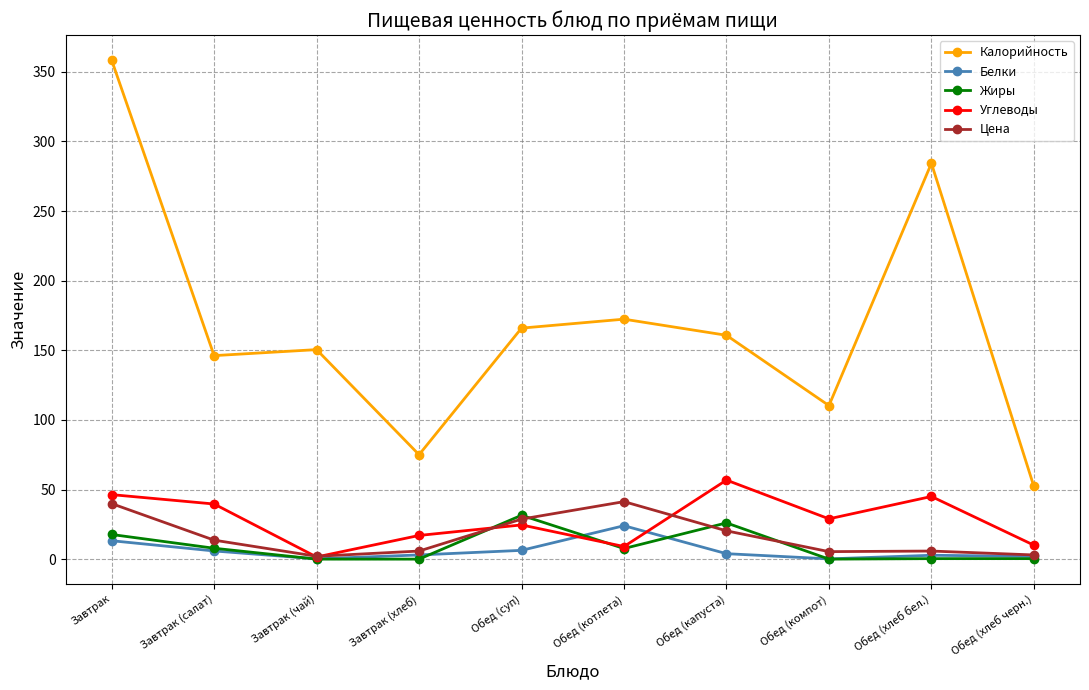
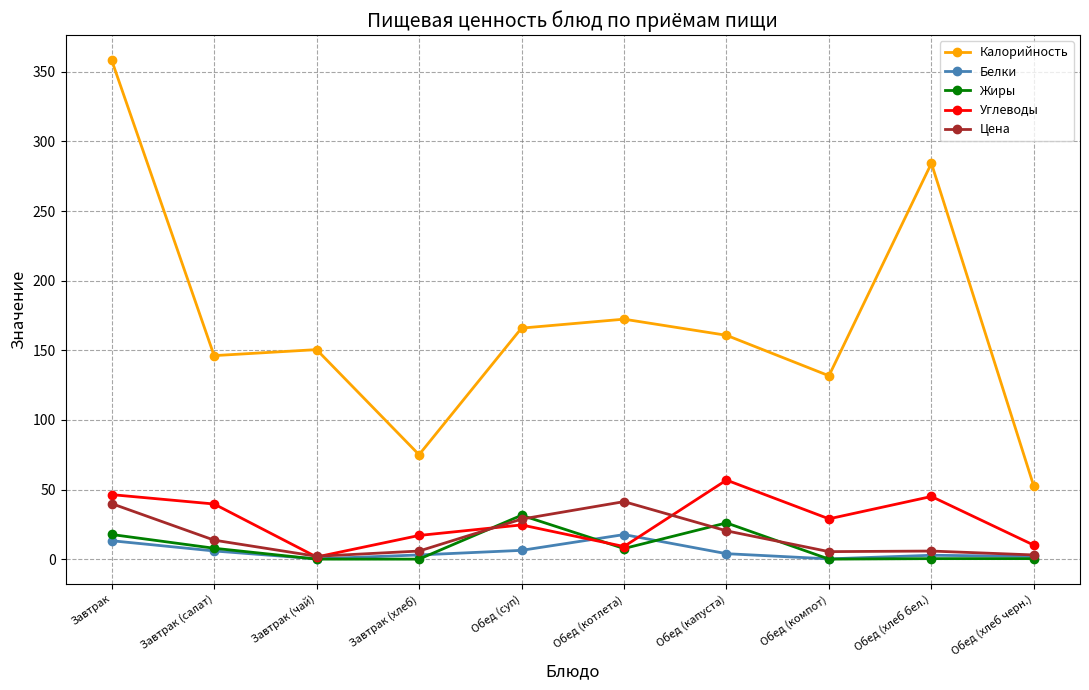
Белки, Обед (котлета): 24 -> 18
Калорийность, Обед (компот): 110 -> 132
